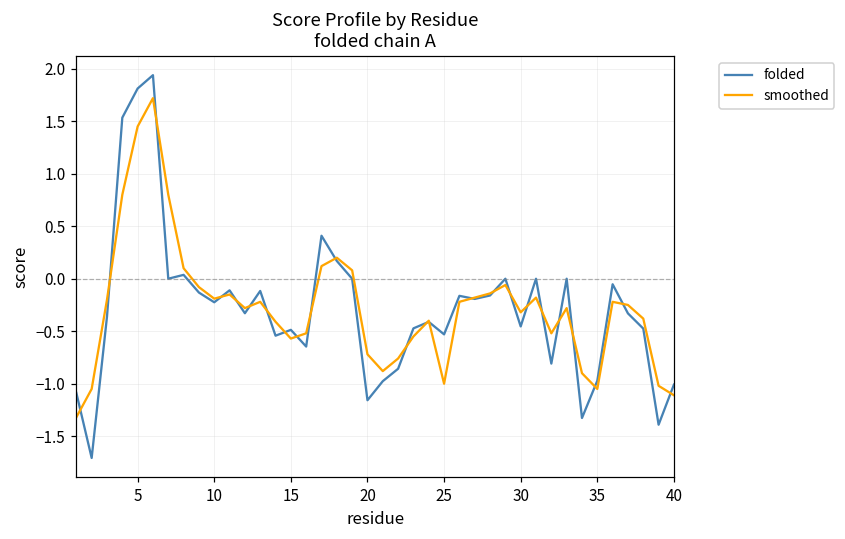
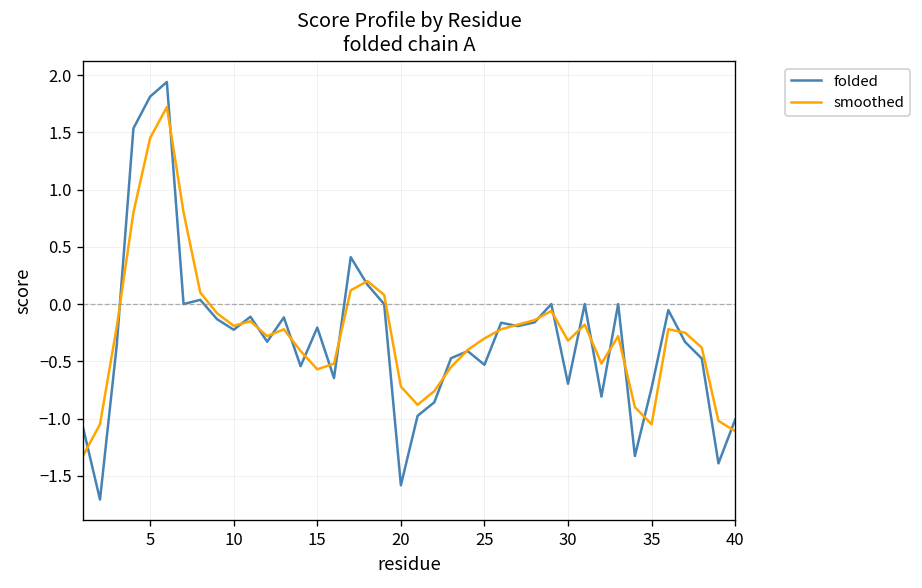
folded, 15: -0.5 -> -0.2
folded, 20: -1.2 -> -1.6
smoothed, 25: -1.0 -> -0.3
folded, 30: -0.5 -> -0.7
folded, 35: -1.0 -> -0.7
